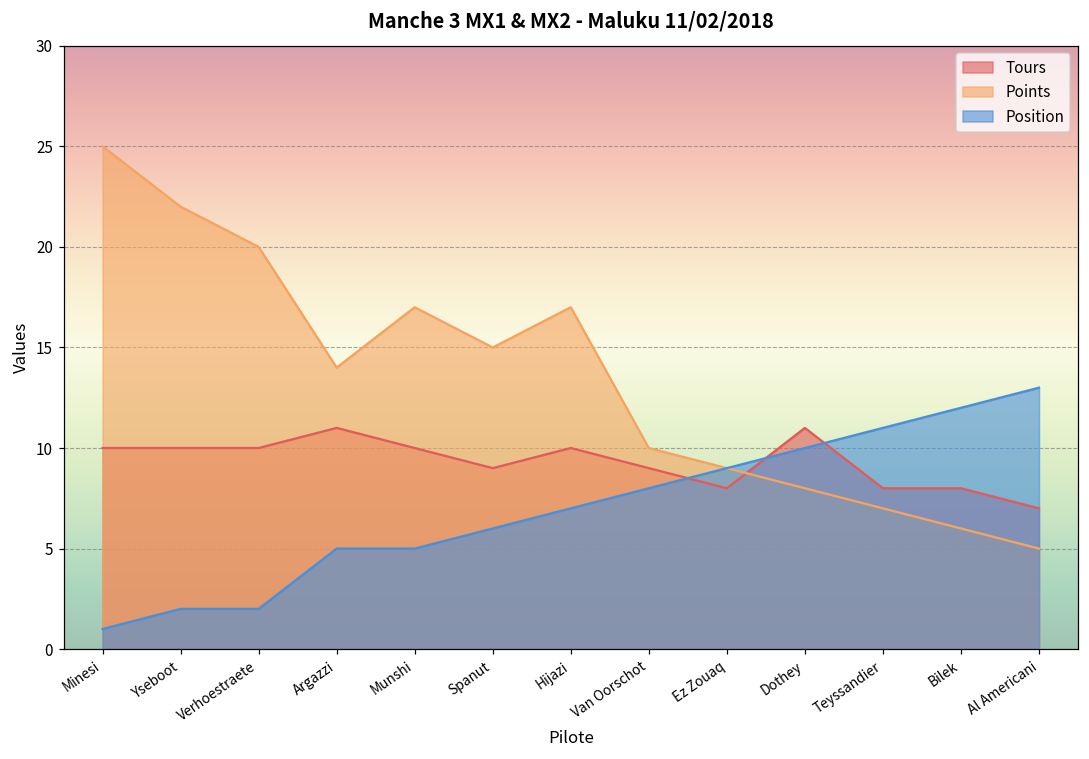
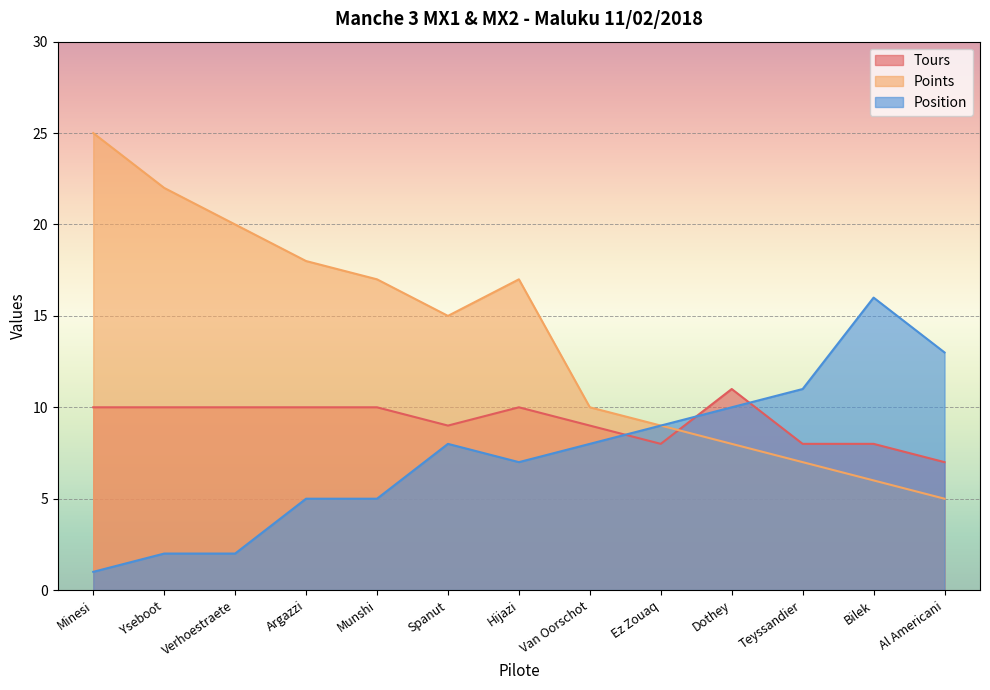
Tours, Argazzi: 11 -> 10
Points, Argazzi: 14 -> 18
Position, Spanut: 6 -> 8
Position, Bilek: 12 -> 16
